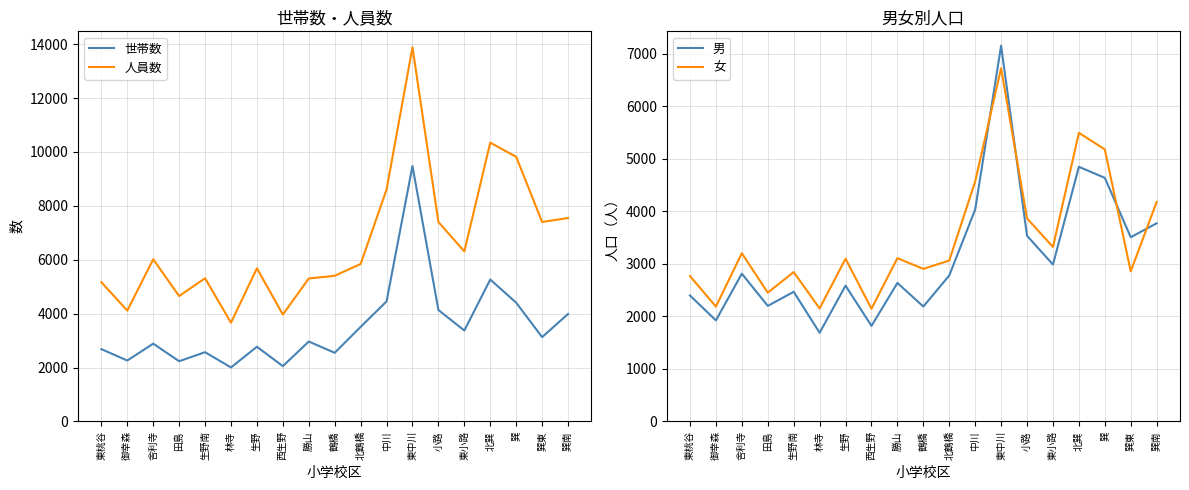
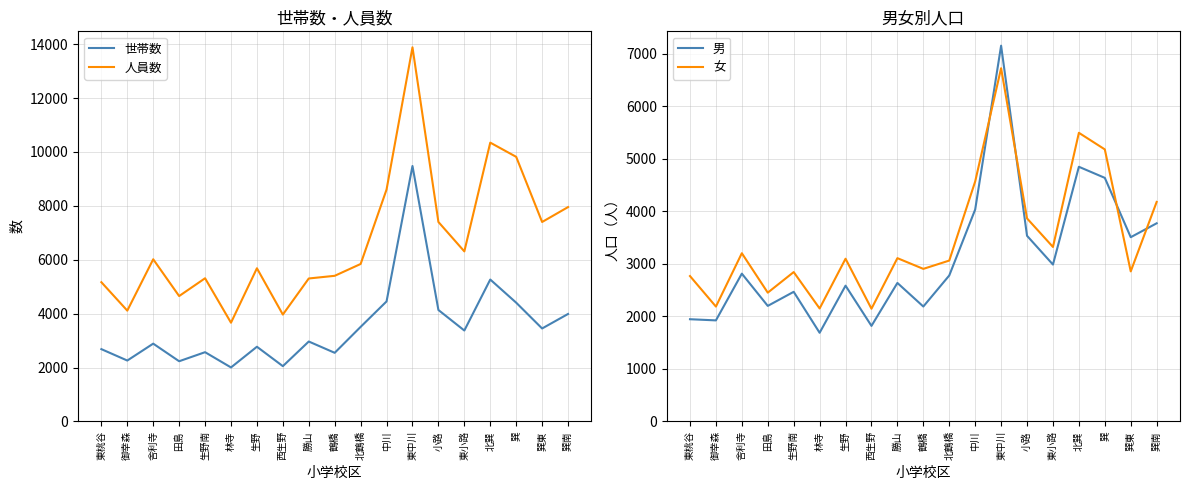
世帯数・人員数, 世帯数, 巽東: 3100 -> 3500
世帯数・人員数, 人員数, 巽南: 7600 -> 8000
男女別人口, 男, 東桃谷: 2400 -> 1900
